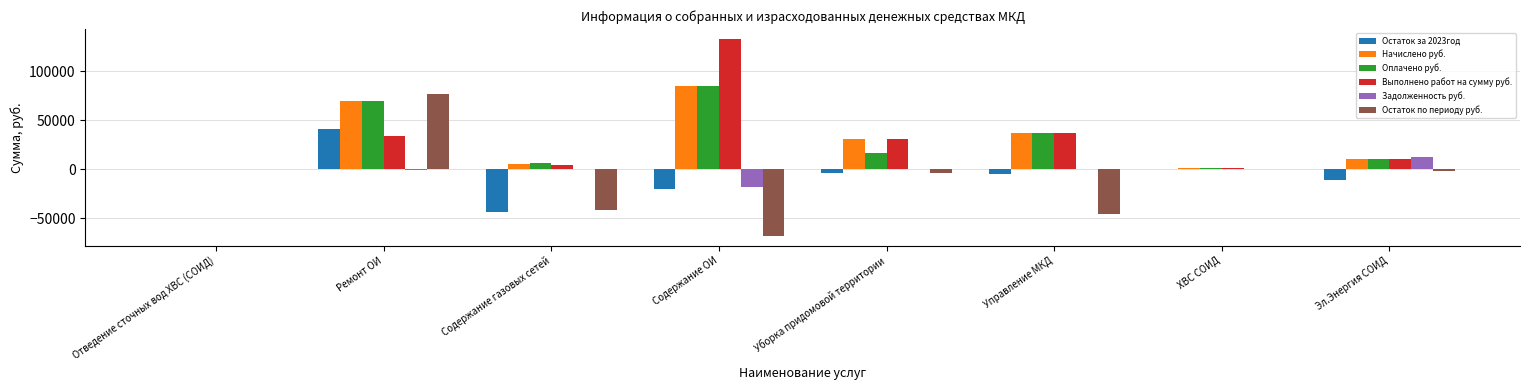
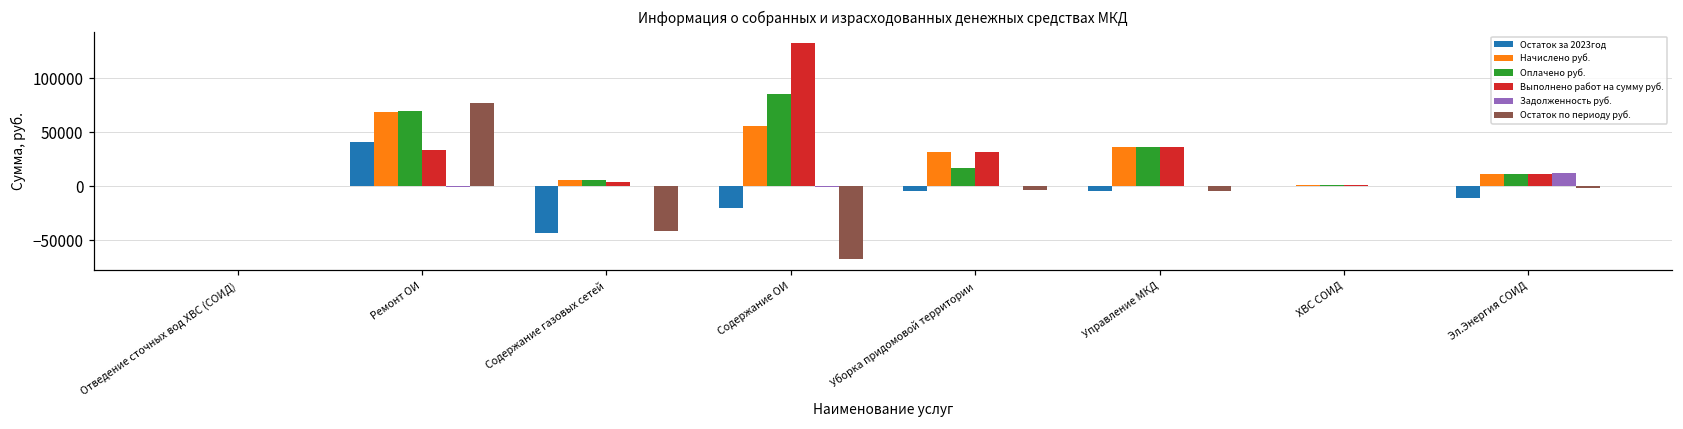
Начислено руб., Содержание ОИ: 80000 -> 60000
Задолженность руб., Содержание ОИ: -20000 -> 0
Остаток по периоду руб., Управление МКД: -50000 -> 0
